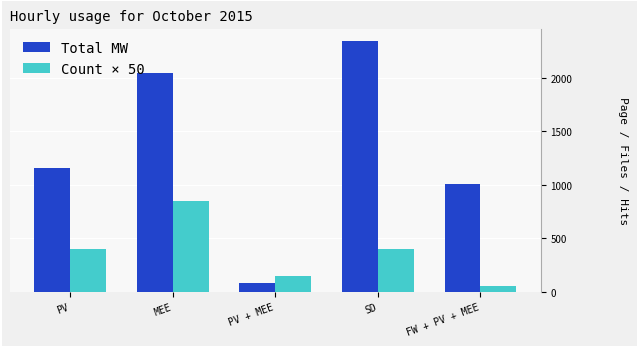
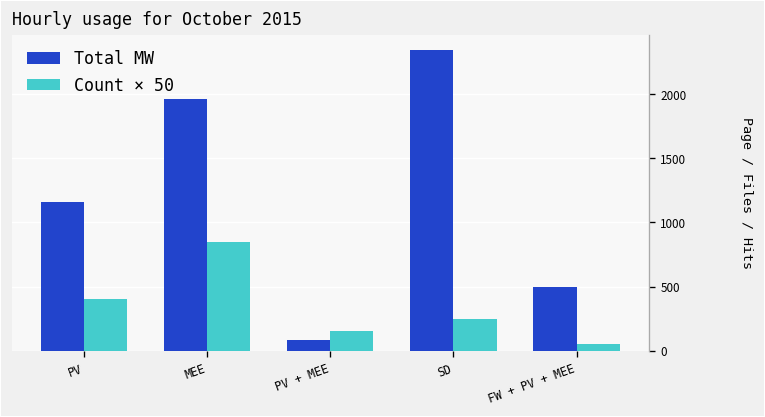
Total MW, MEE: 2040 -> 1960
Count × 50, SD: 400 -> 250
Total MW, FW + PV + MEE: 1010 -> 490
